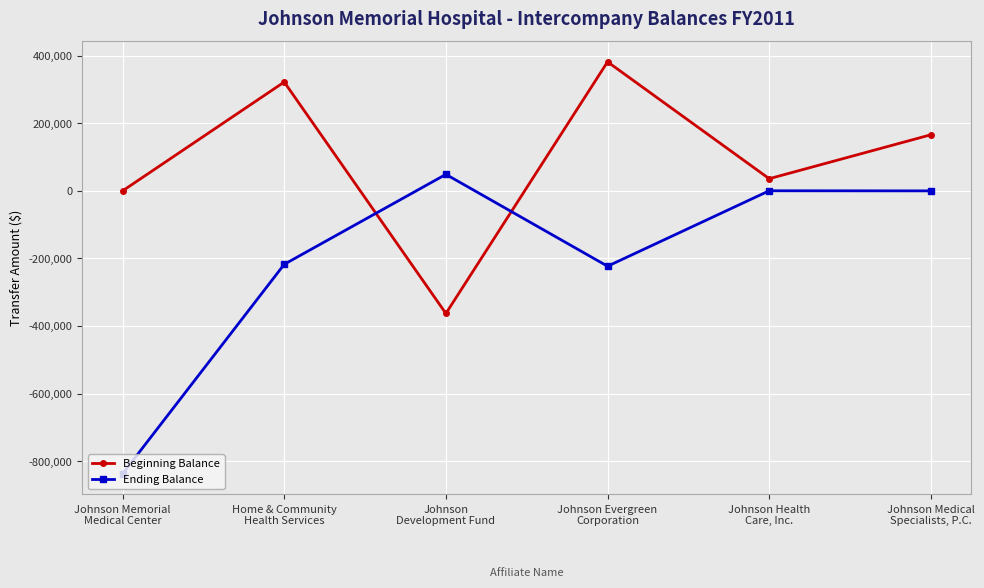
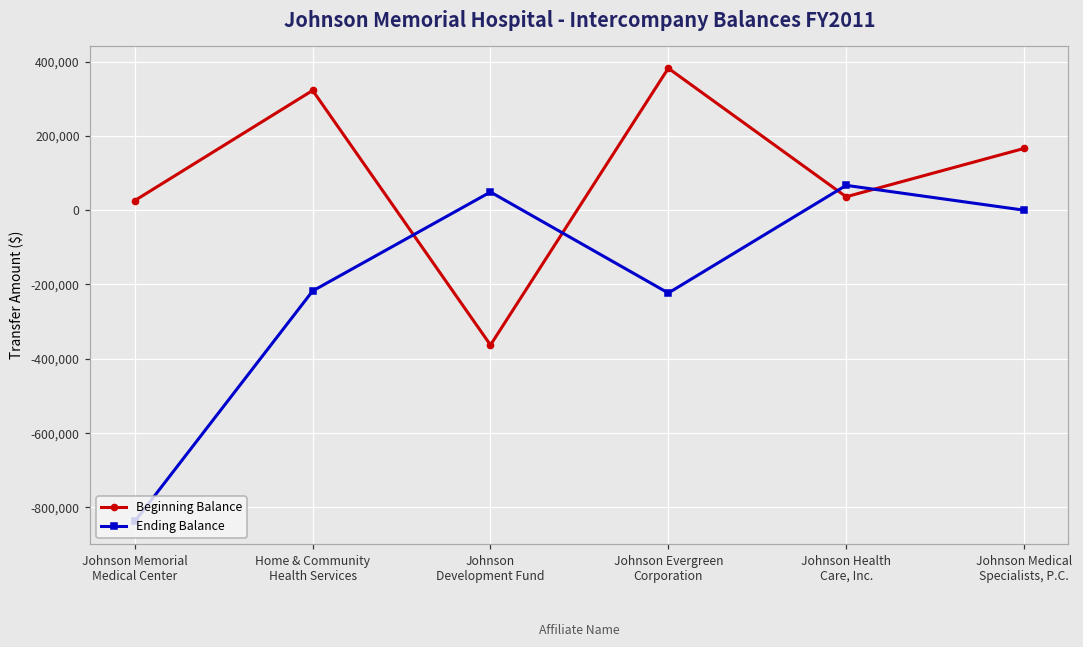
Beginning Balance, Johnson Memorial Medical Center: 0 -> 30,000
Ending Balance, Johnson Health Care, Inc.: 0 -> 70,000
